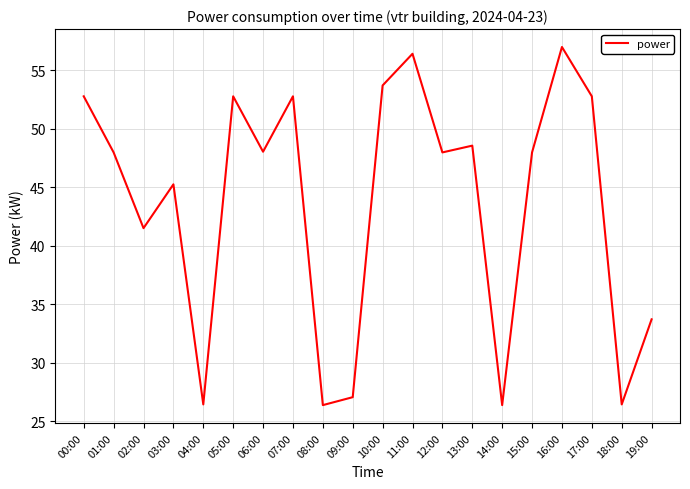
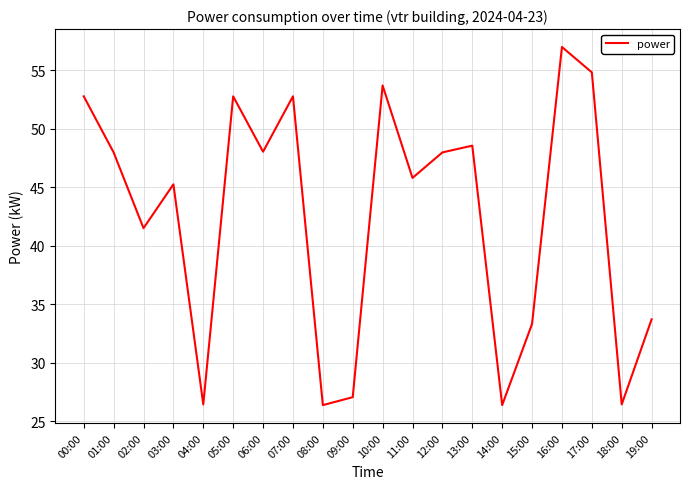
11:00: 56.4 -> 45.8
15:00: 48.0 -> 33.3
17:00: 52.8 -> 54.8
